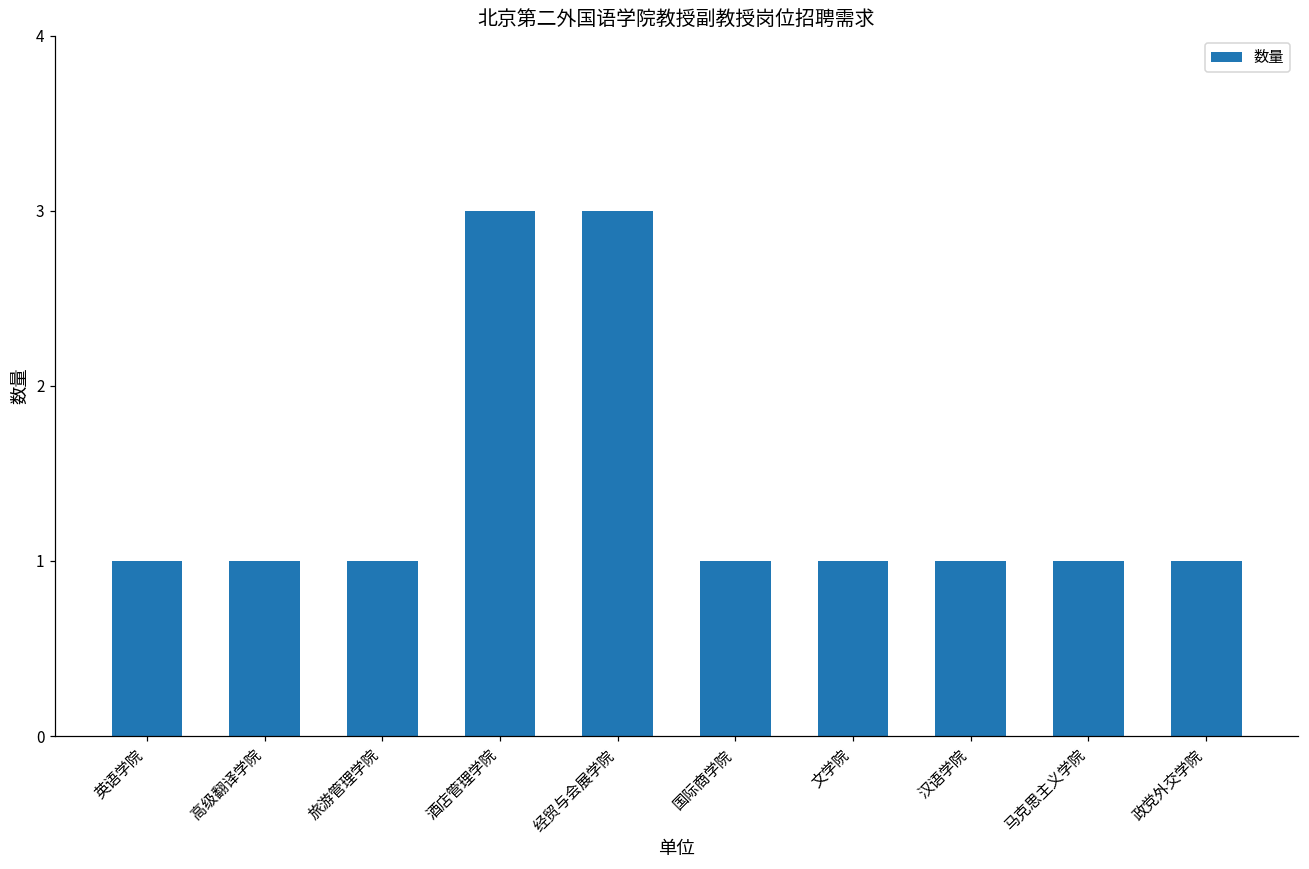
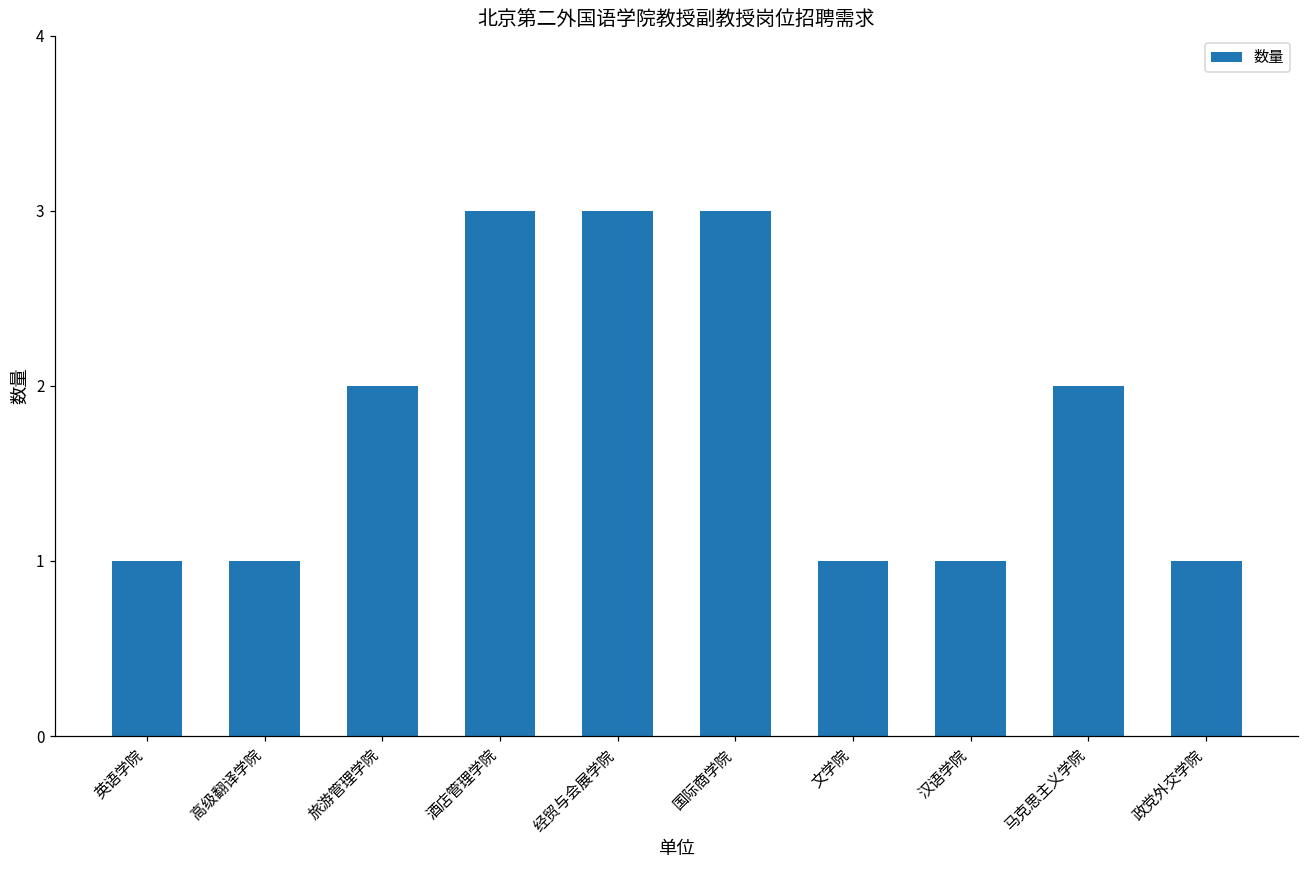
旅游管理学院: 1 -> 2
国际商学院: 1 -> 3
马克思主义学院: 1 -> 2
